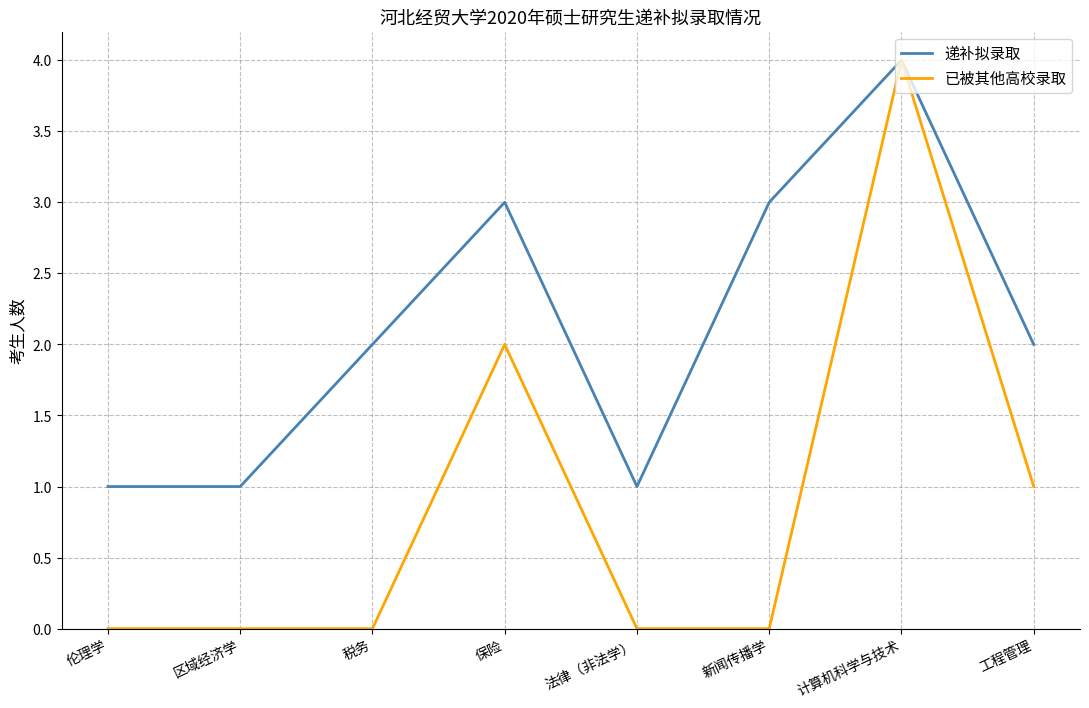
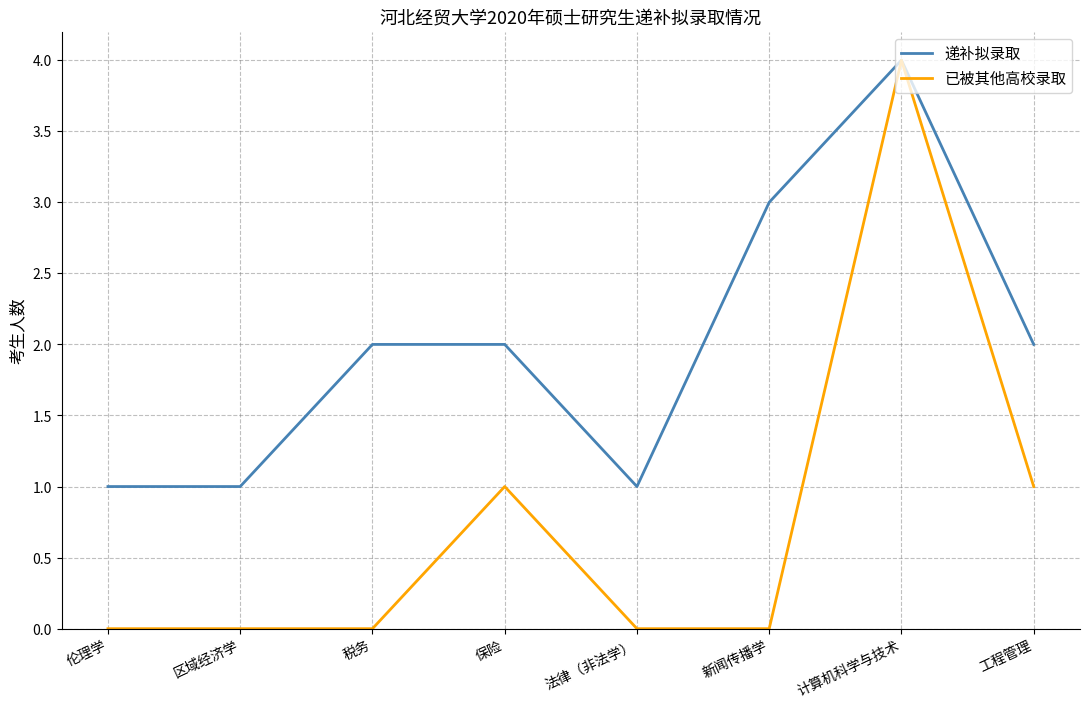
递补拟录取, 保险: 3 -> 2
已被其他高校录取, 保险: 2 -> 1
